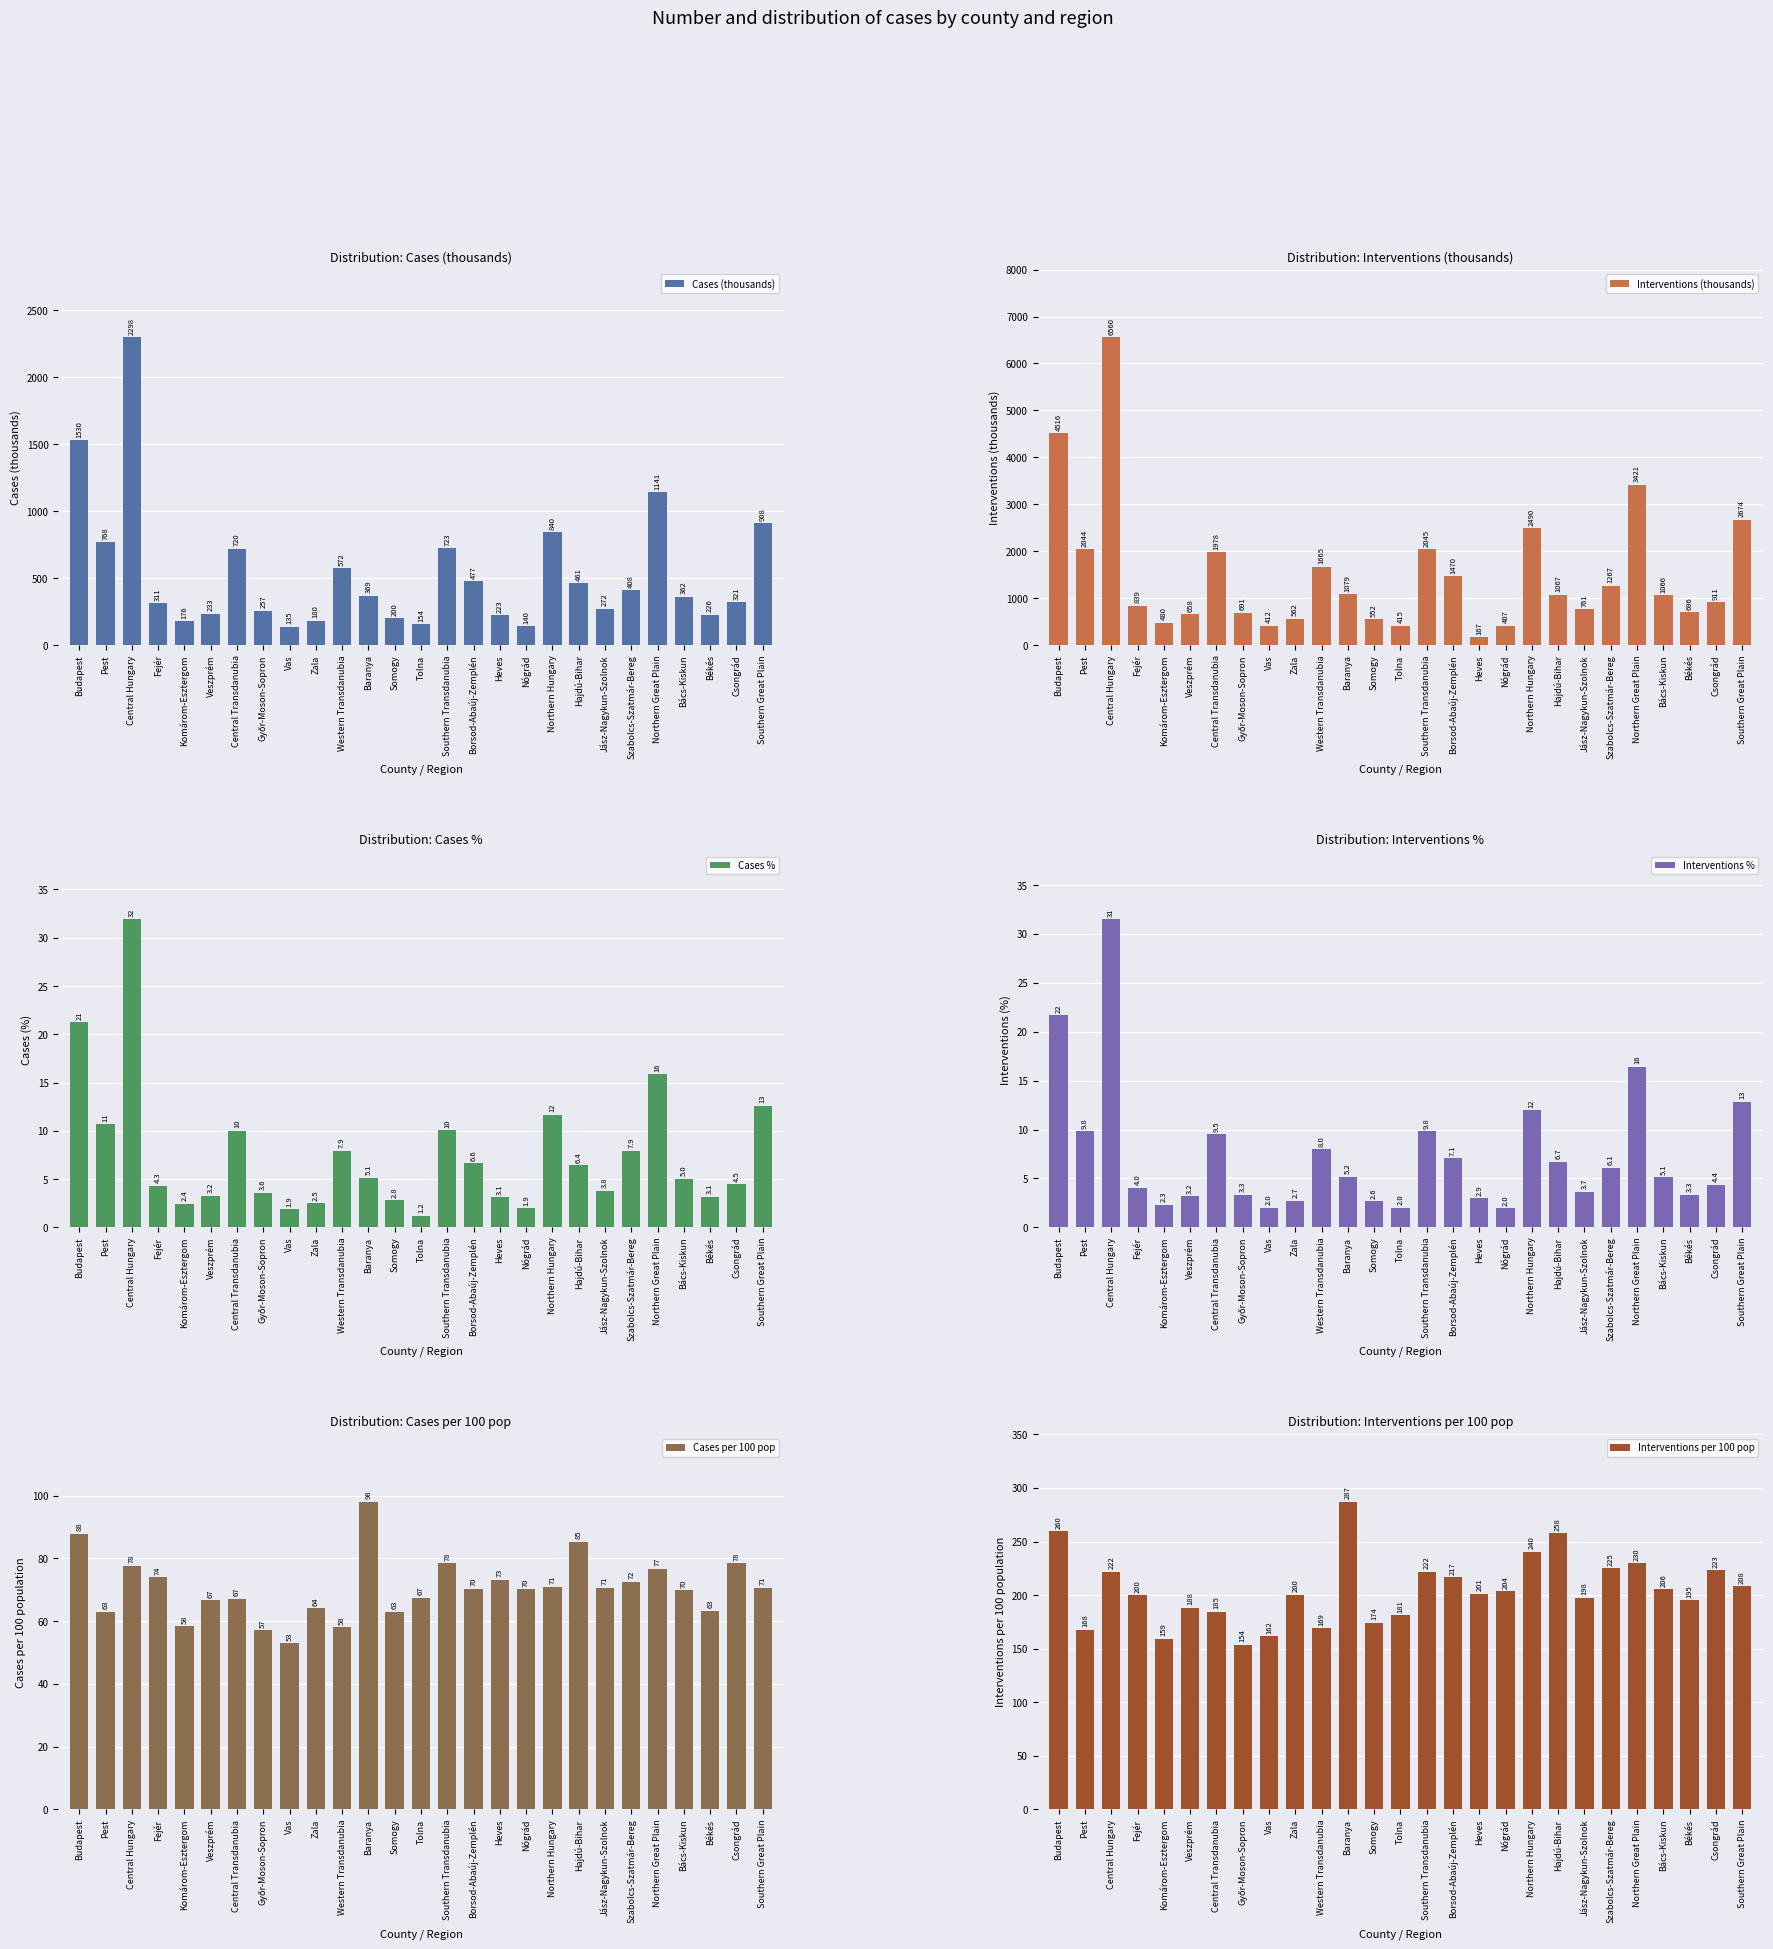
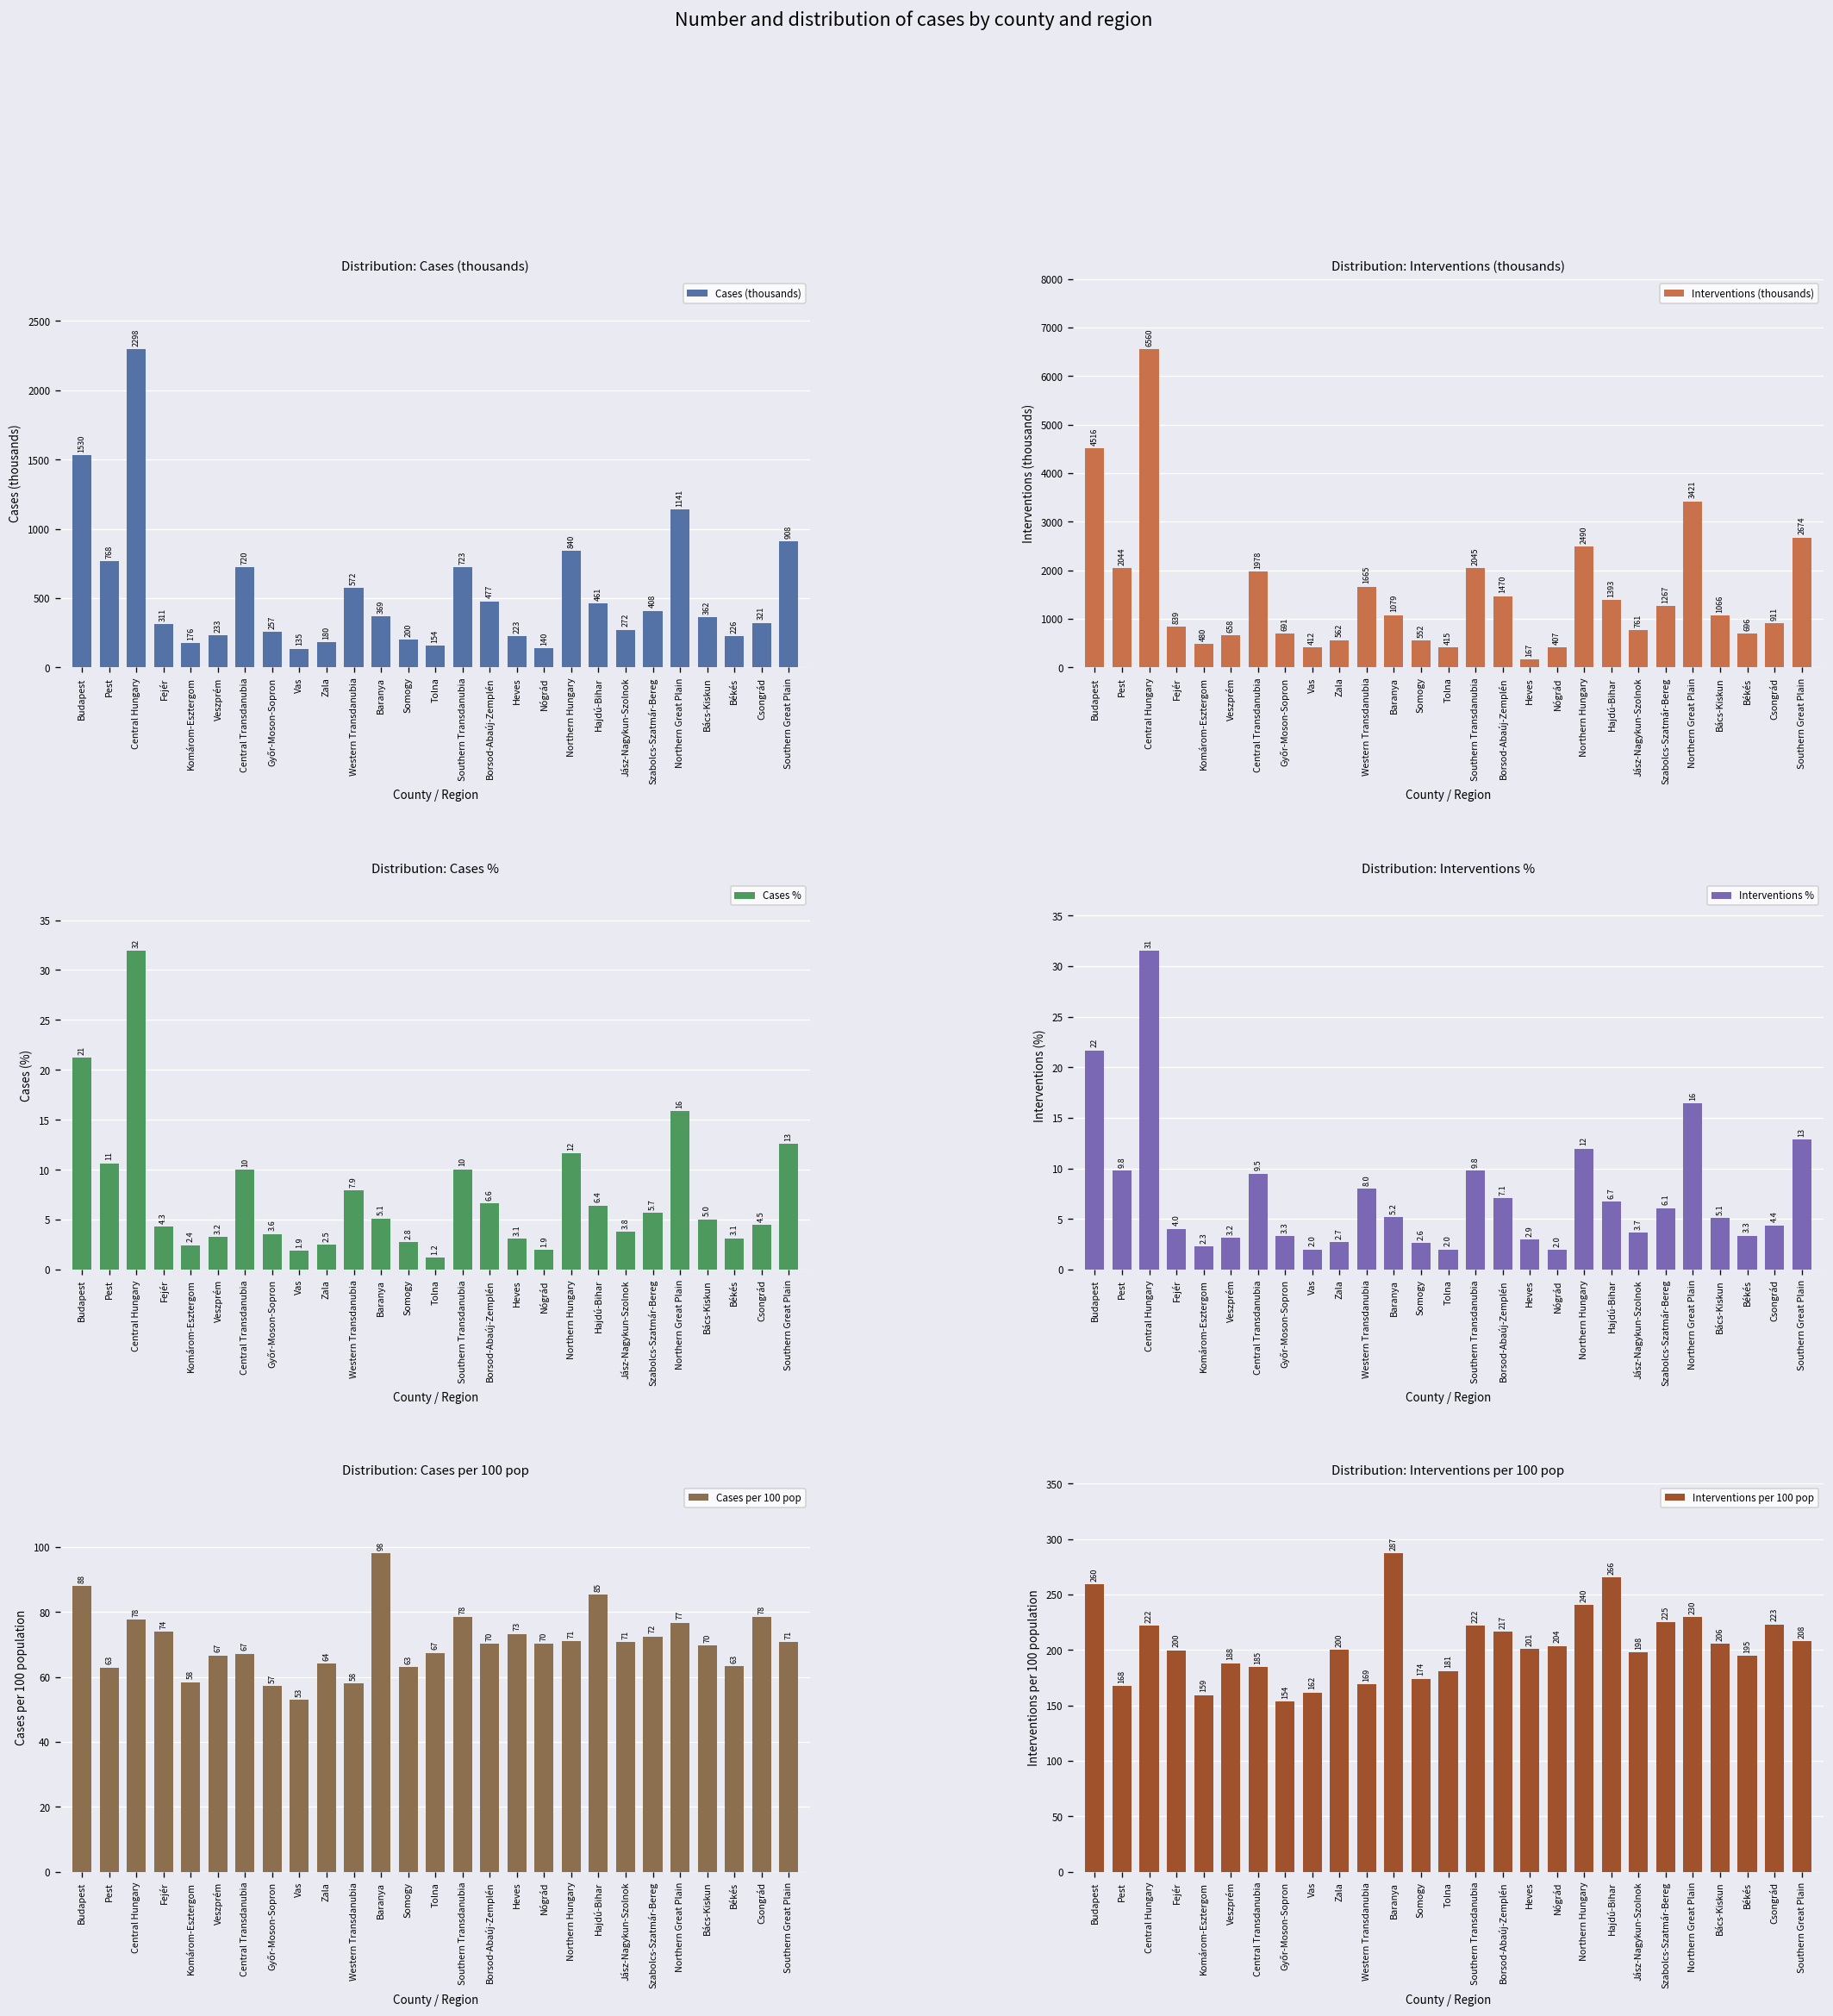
Distribution: Interventions (thousands), Hajdú-Bihar: 1067 -> 1393
Distribution: Cases %, Szabolcs-Szatmár-Bereg: 7.9 -> 5.7
Distribution: Interventions per 100 pop, Hajdú-Bihar: 258 -> 266
